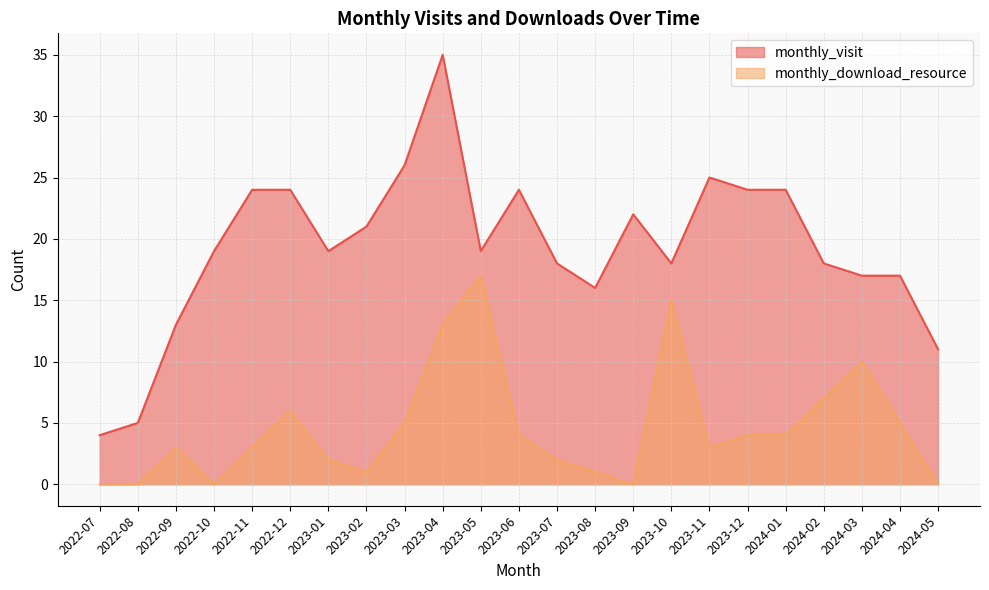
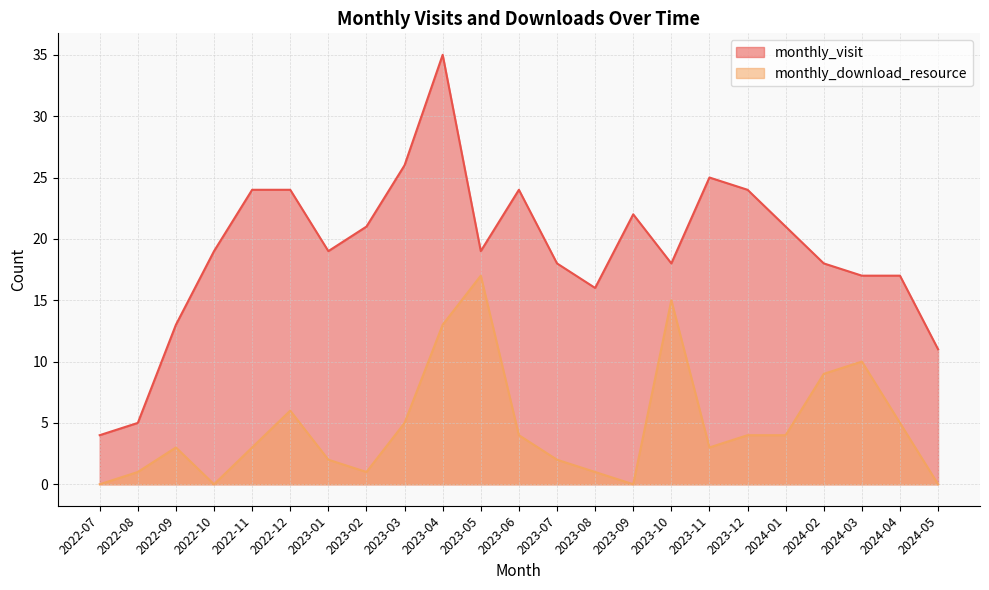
monthly_download_resource, 2022-08: 0 -> 1
monthly_visit, 2024-01: 24 -> 21
monthly_download_resource, 2024-02: 7 -> 9
